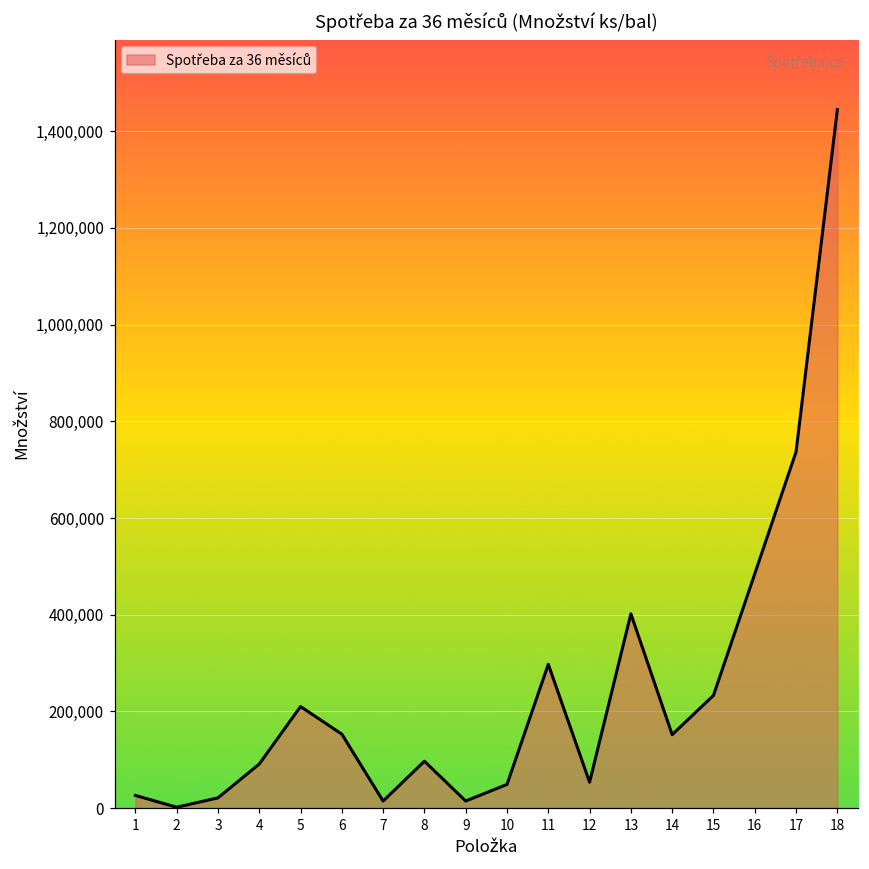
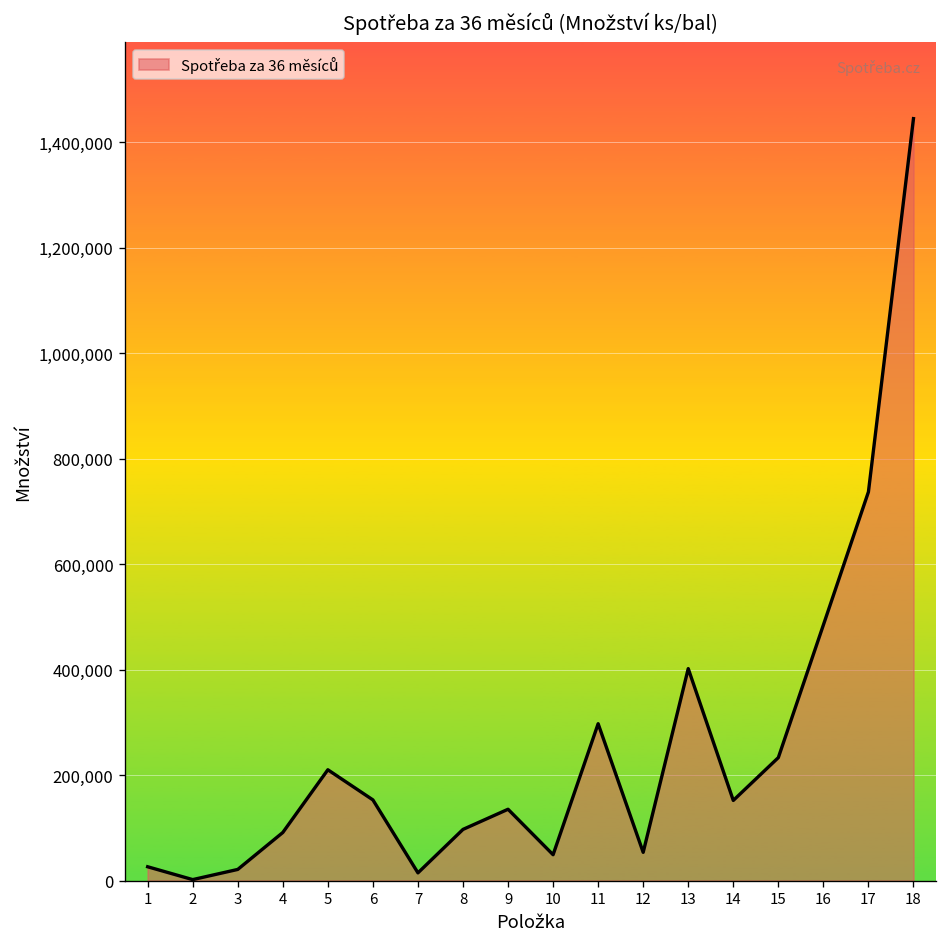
9: 10,000 -> 140,000
